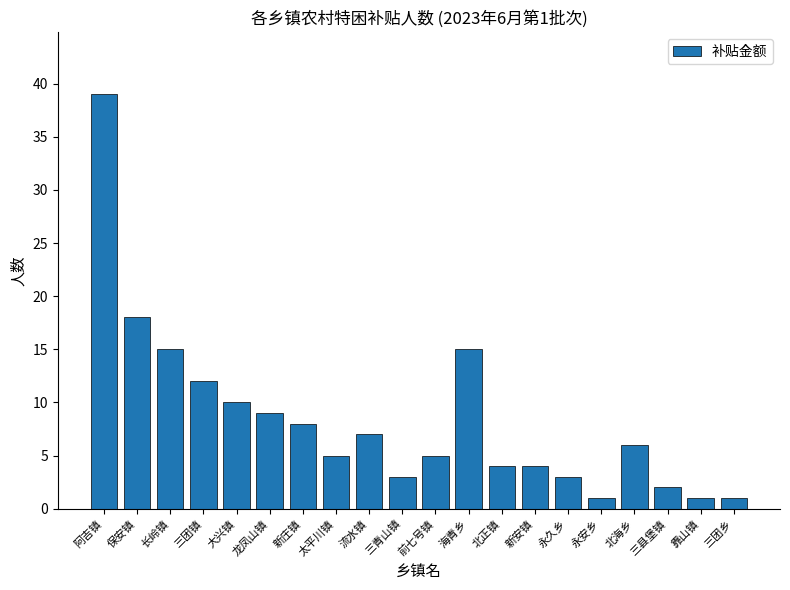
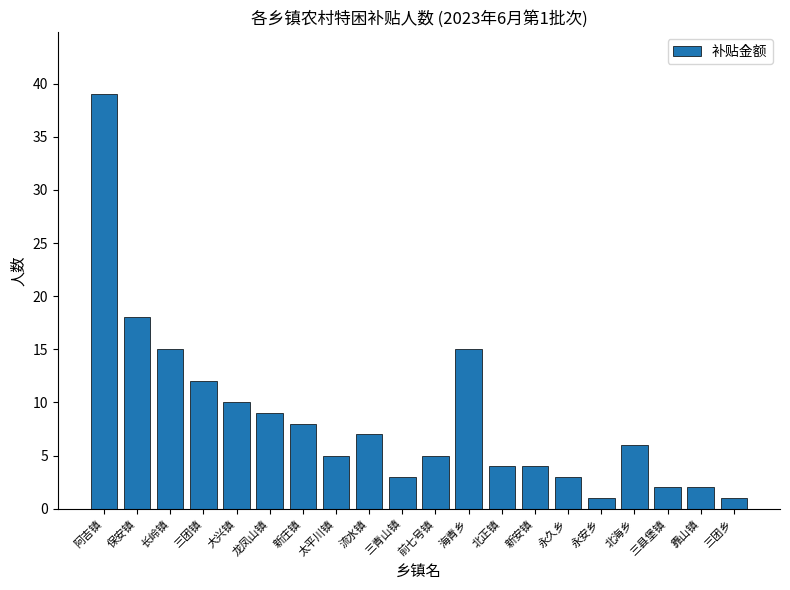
靠山镇: 1 -> 2
